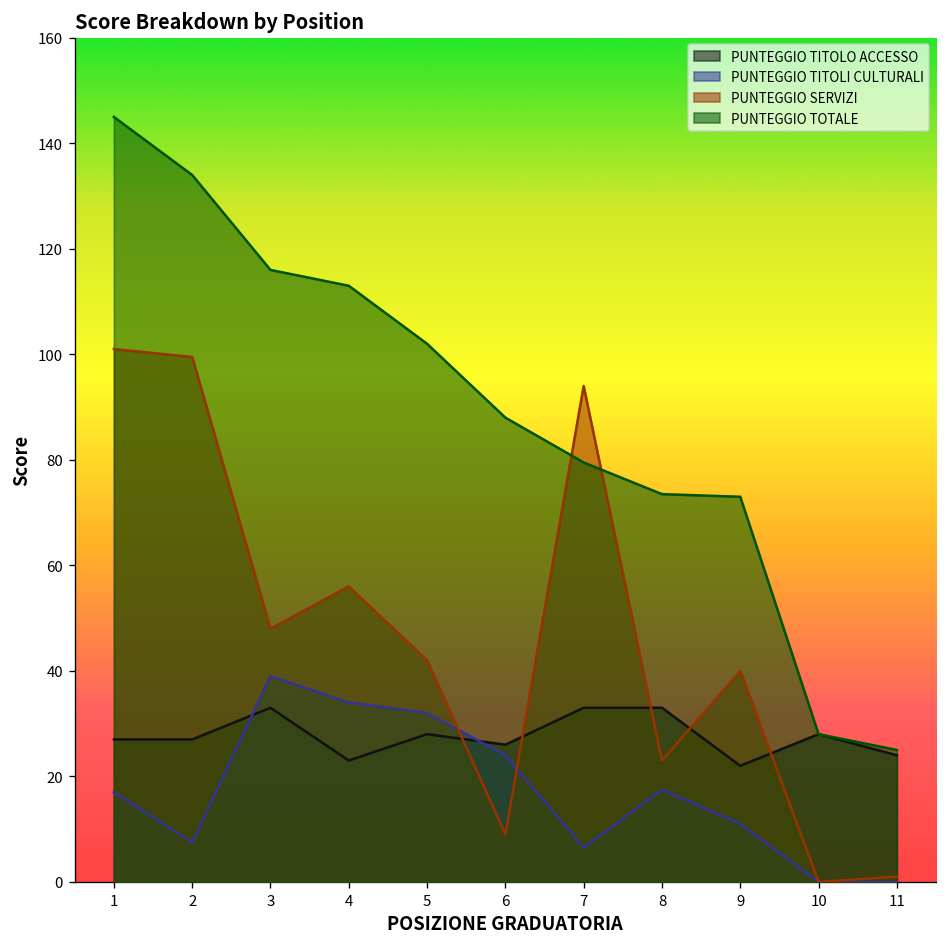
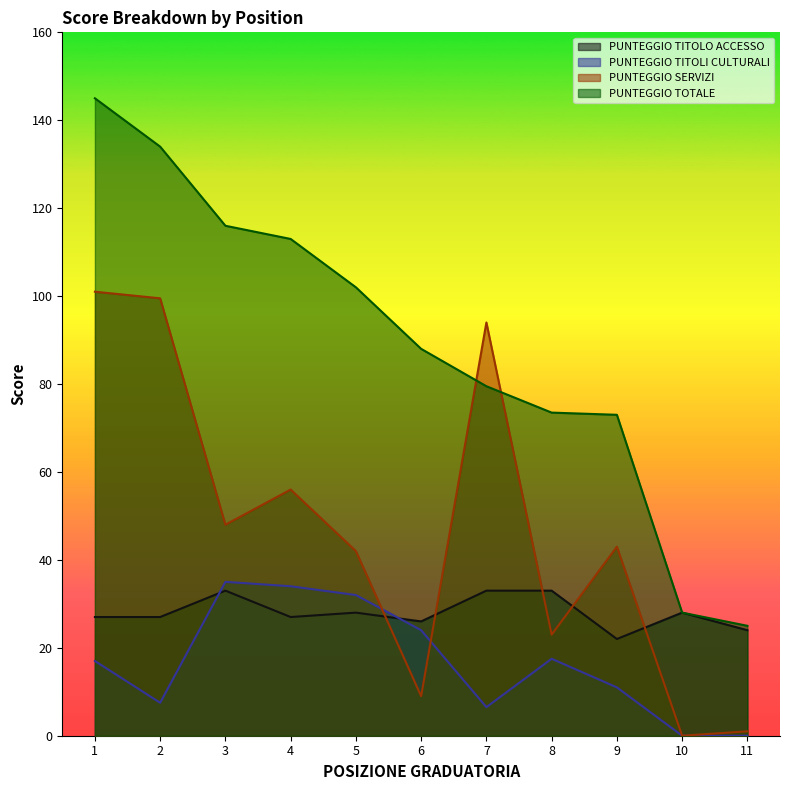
PUNTEGGIO TITOLI CULTURALI, 3: 39 -> 35
PUNTEGGIO TITOLO ACCESSO, 4: 23 -> 27
PUNTEGGIO SERVIZI, 9: 40 -> 43
